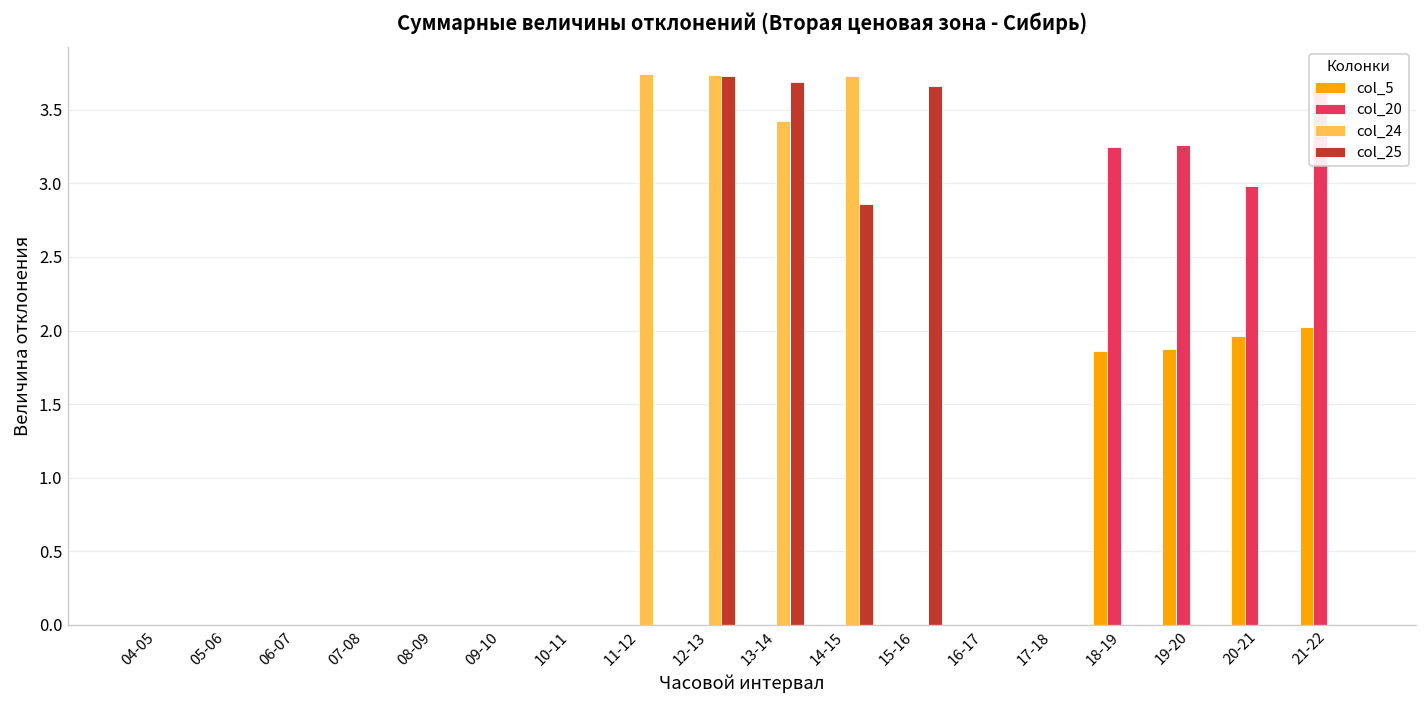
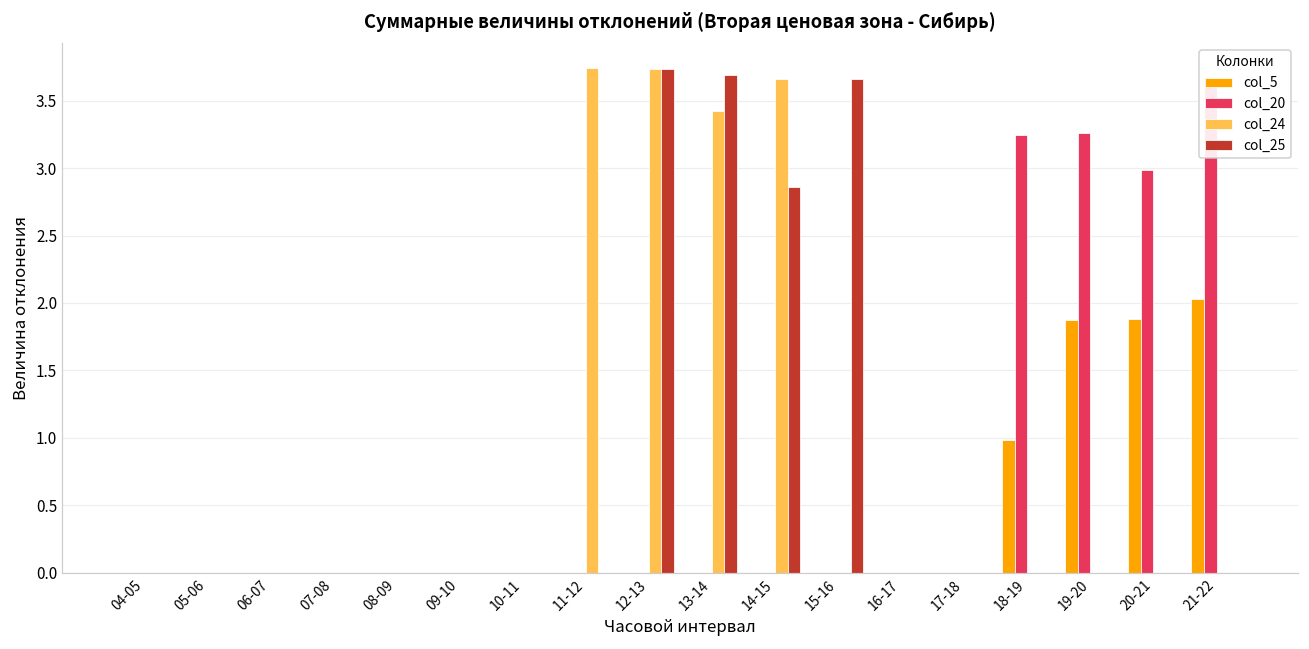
col_24, 14-15: 3.73 -> 3.66
col_5, 18-19: 1.86 -> 0.99
col_5, 20-21: 1.96 -> 1.88
